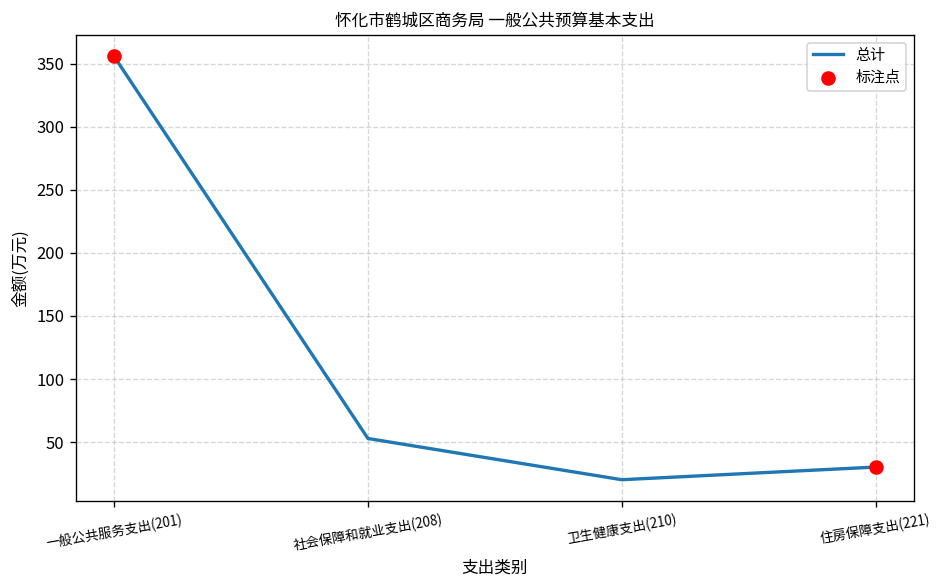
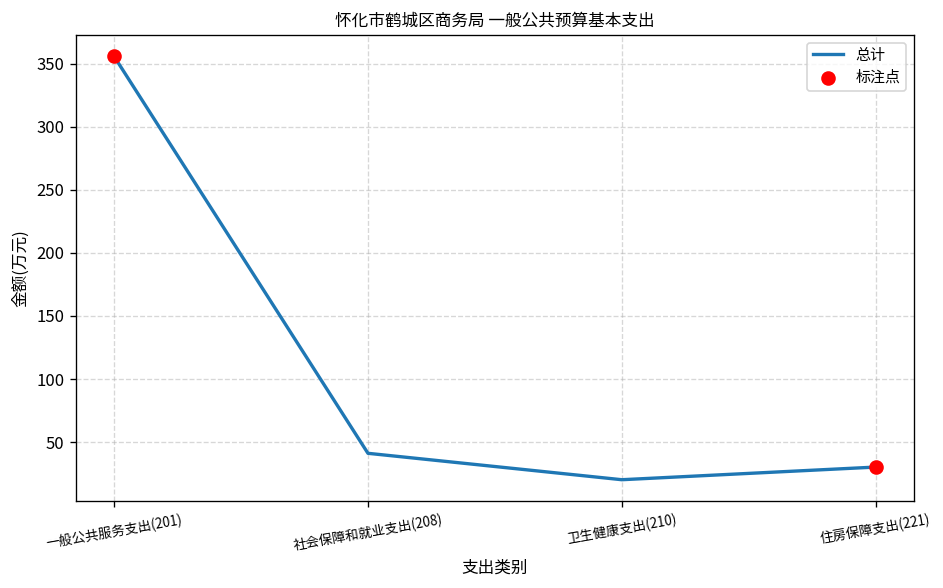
总计, 社会保障和就业支出(208): 53 -> 41
